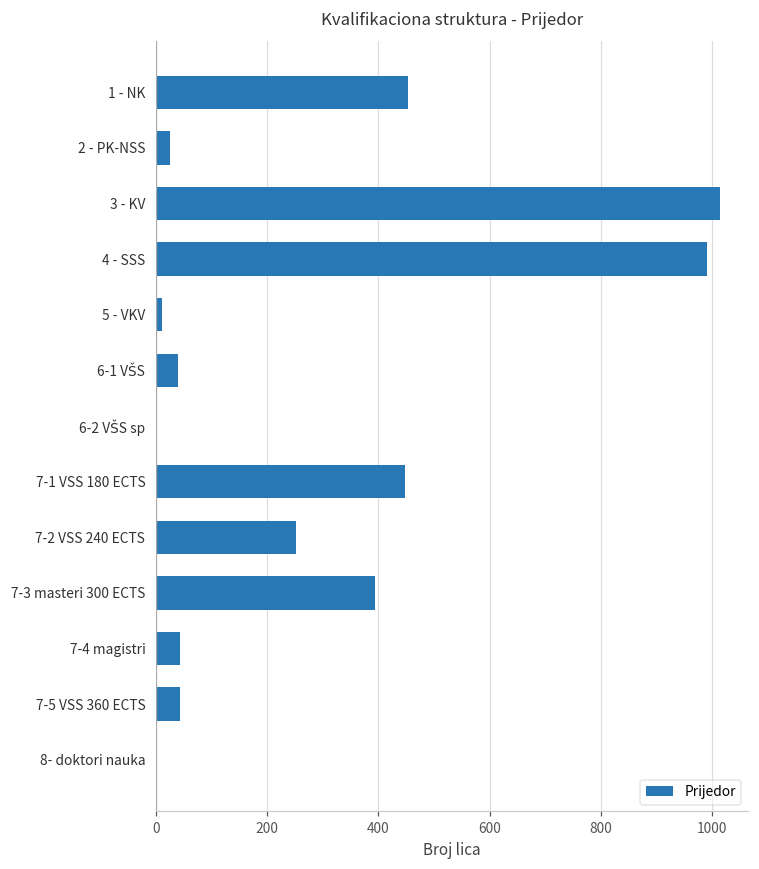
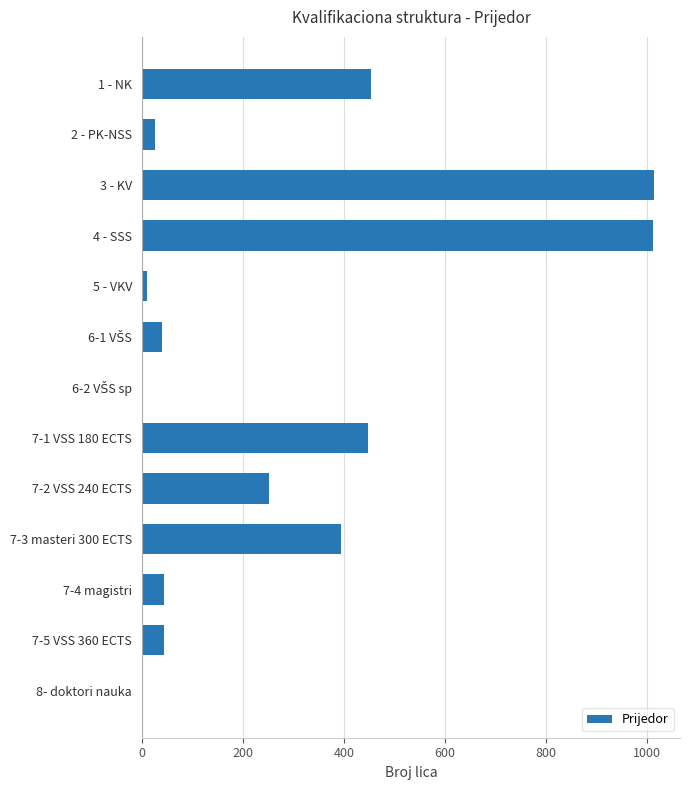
4 - SSS: 990 -> 1010
